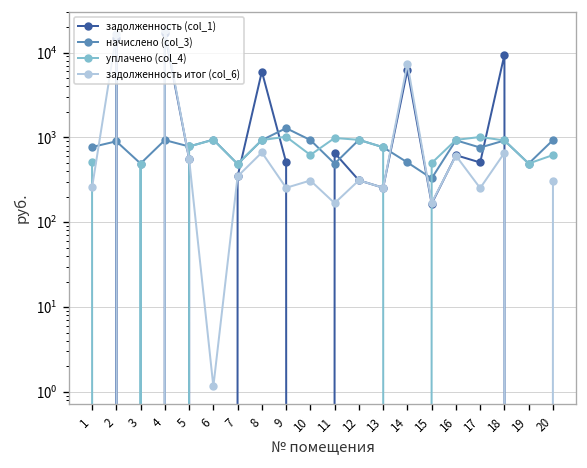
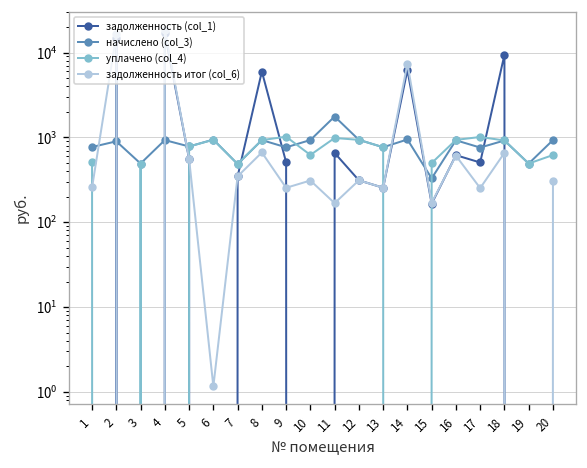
начислено (col_3), 9: 1300 -> 800
начислено (col_3), 11: 500 -> 1800
начислено (col_3), 14: 500 -> 900
